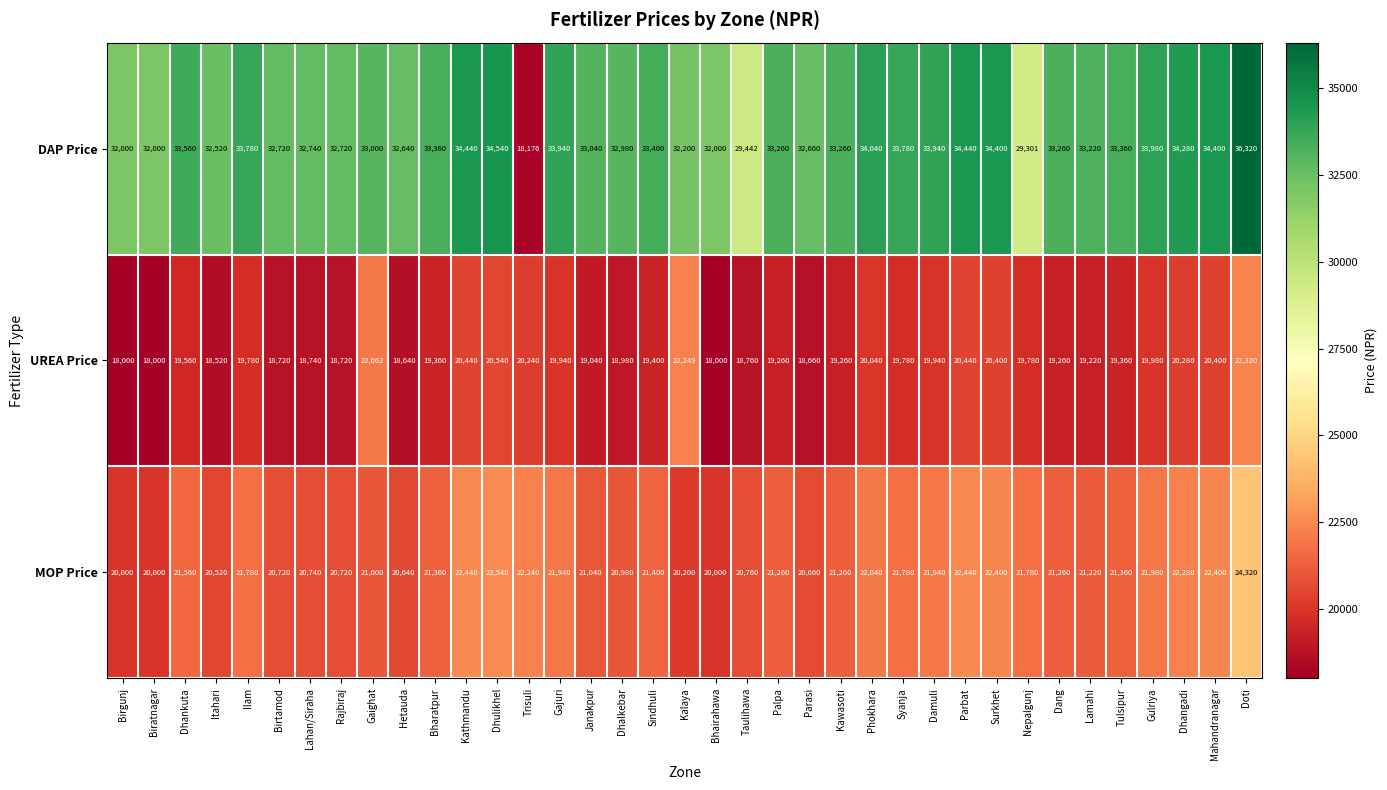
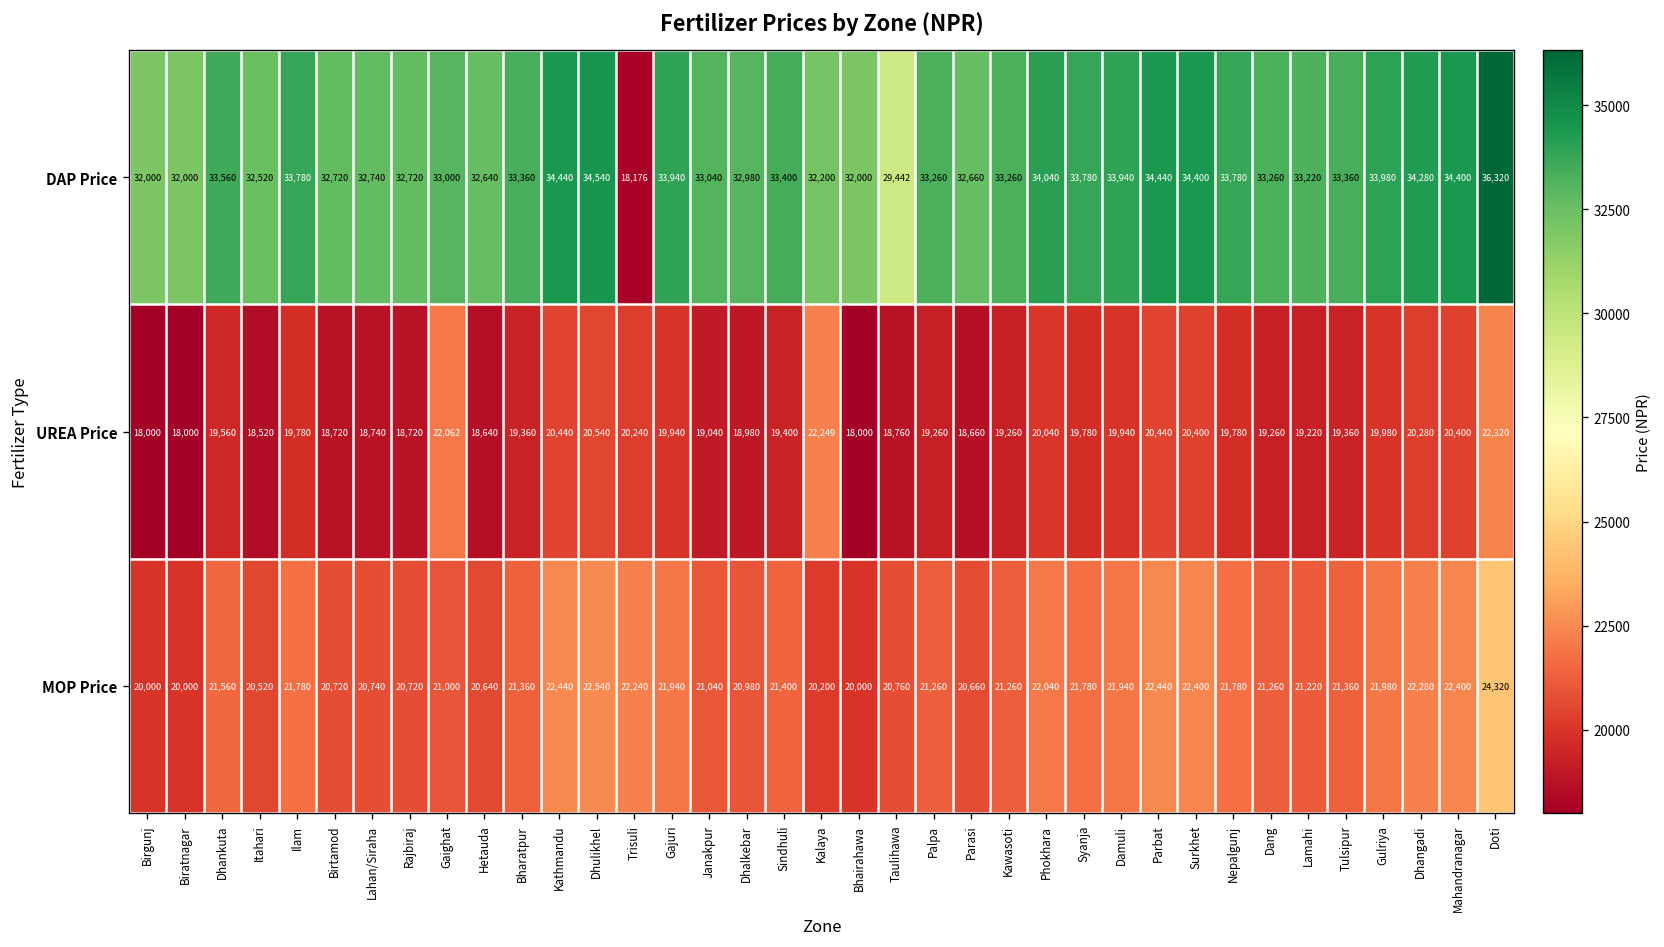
DAP Price, Nepalgunj: 29,301 -> 33,780
